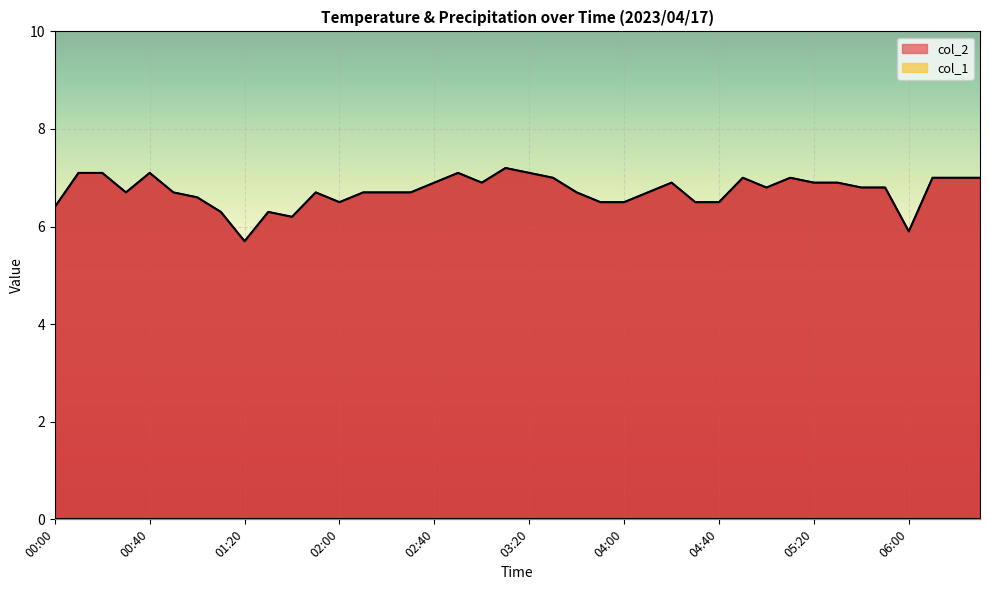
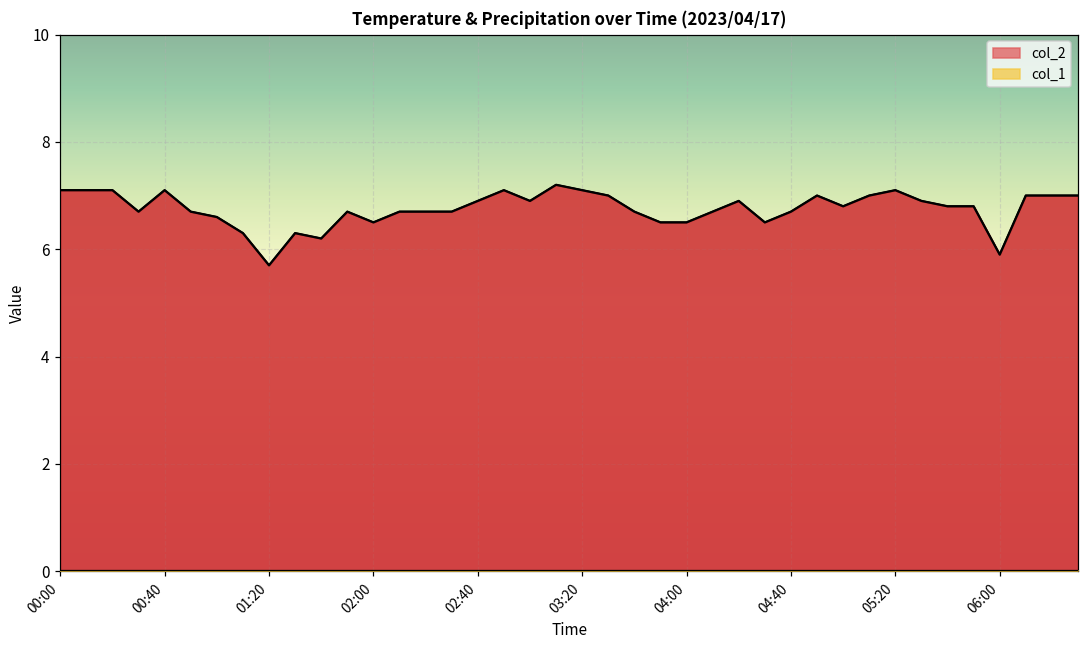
col_2, 00:00: 6.4 -> 7.1
col_2, 04:40: 6.5 -> 6.7
col_2, 05:20: 6.9 -> 7.1
